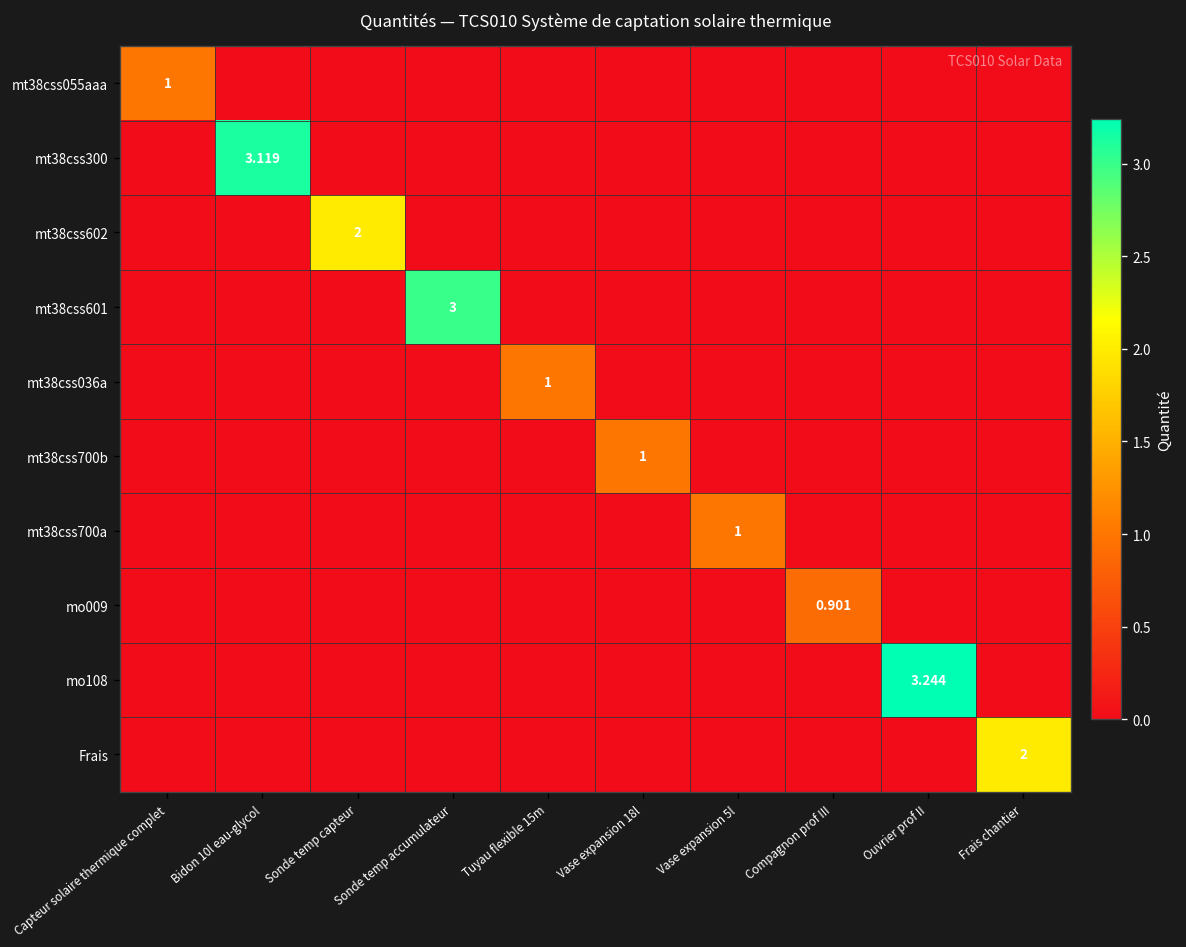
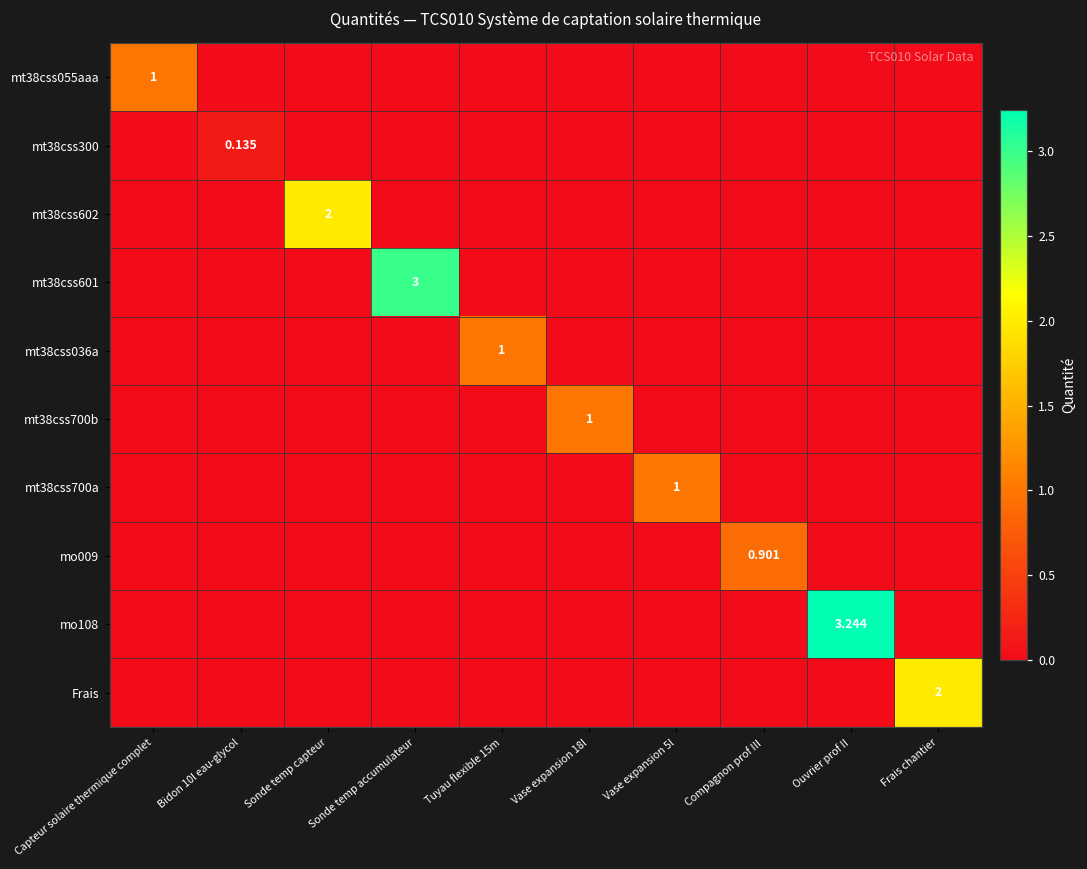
mt38css300, Bidon 10l eau-glycol: 3.119 -> 0.135
